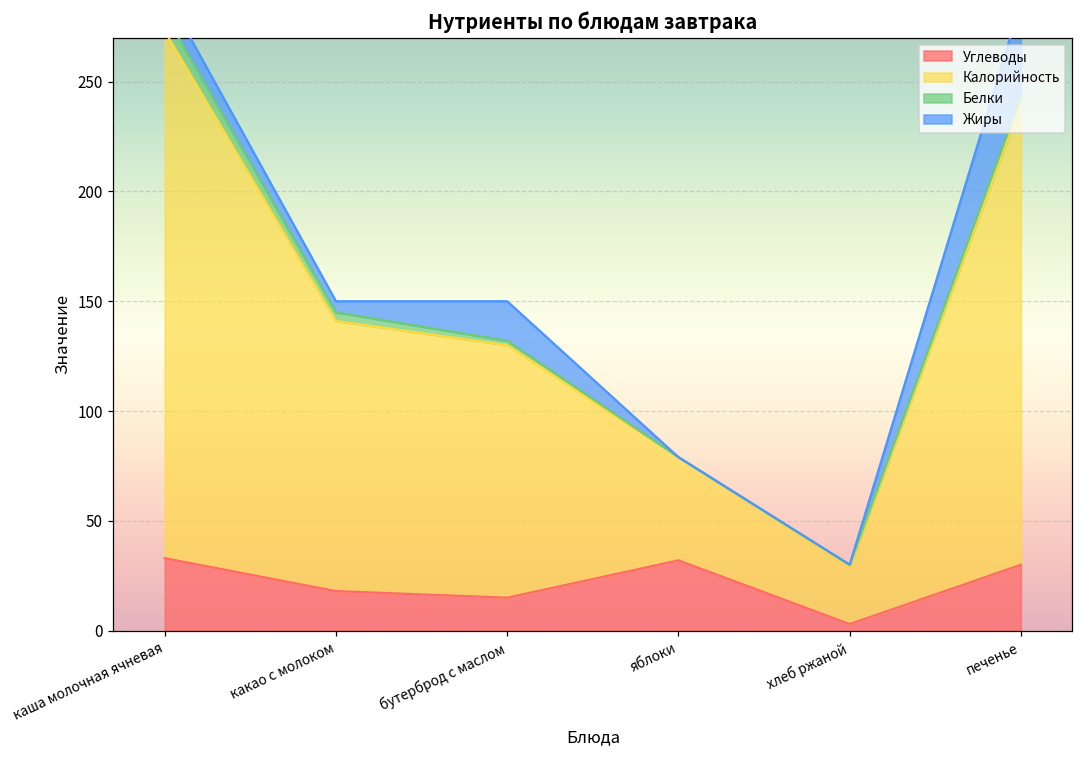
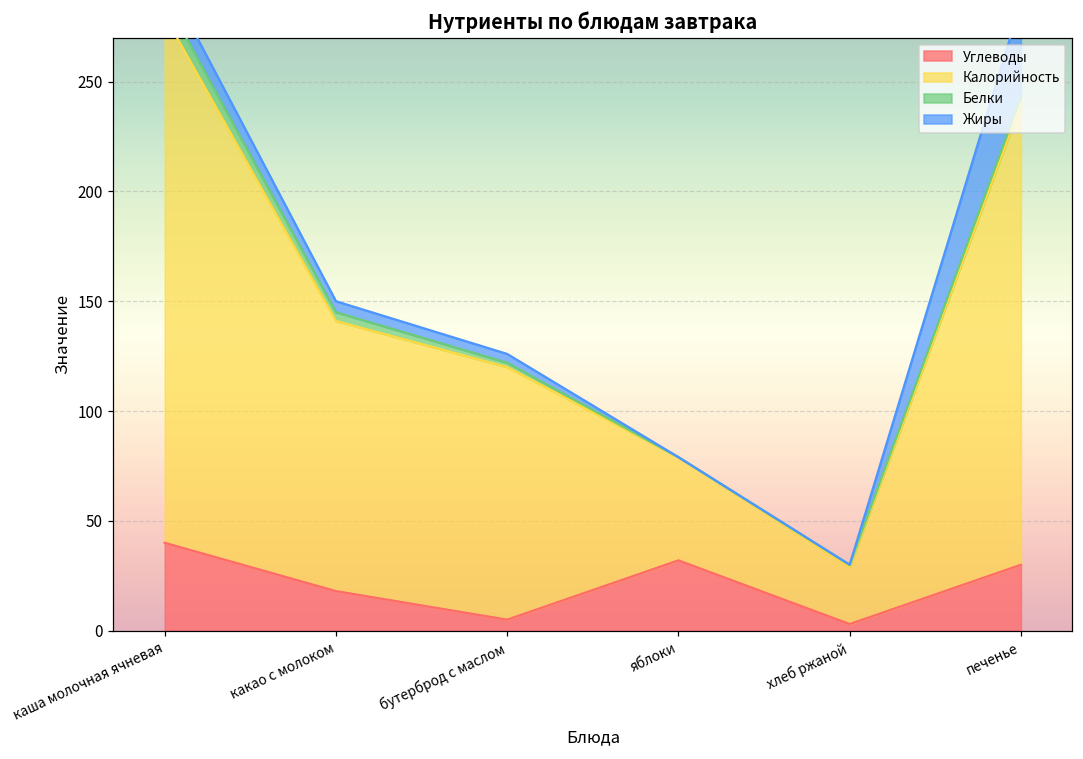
Углеводы, каша молочная ячневая: 33 -> 40
Углеводы, бутерброд с маслом: 15 -> 5
Жиры, бутерброд с маслом: 18 -> 4
